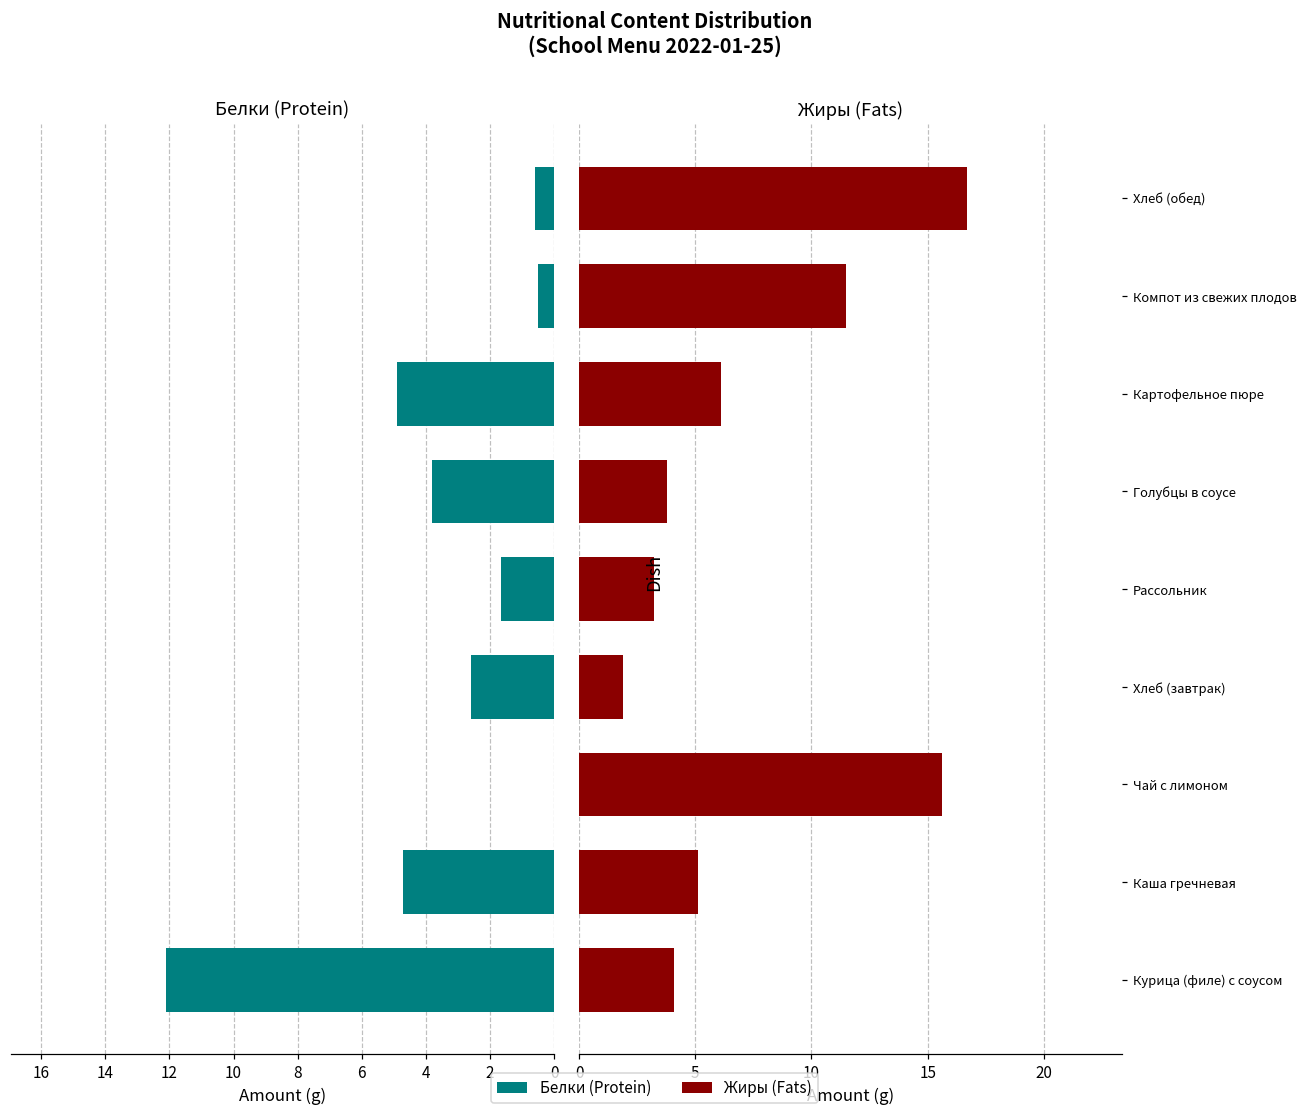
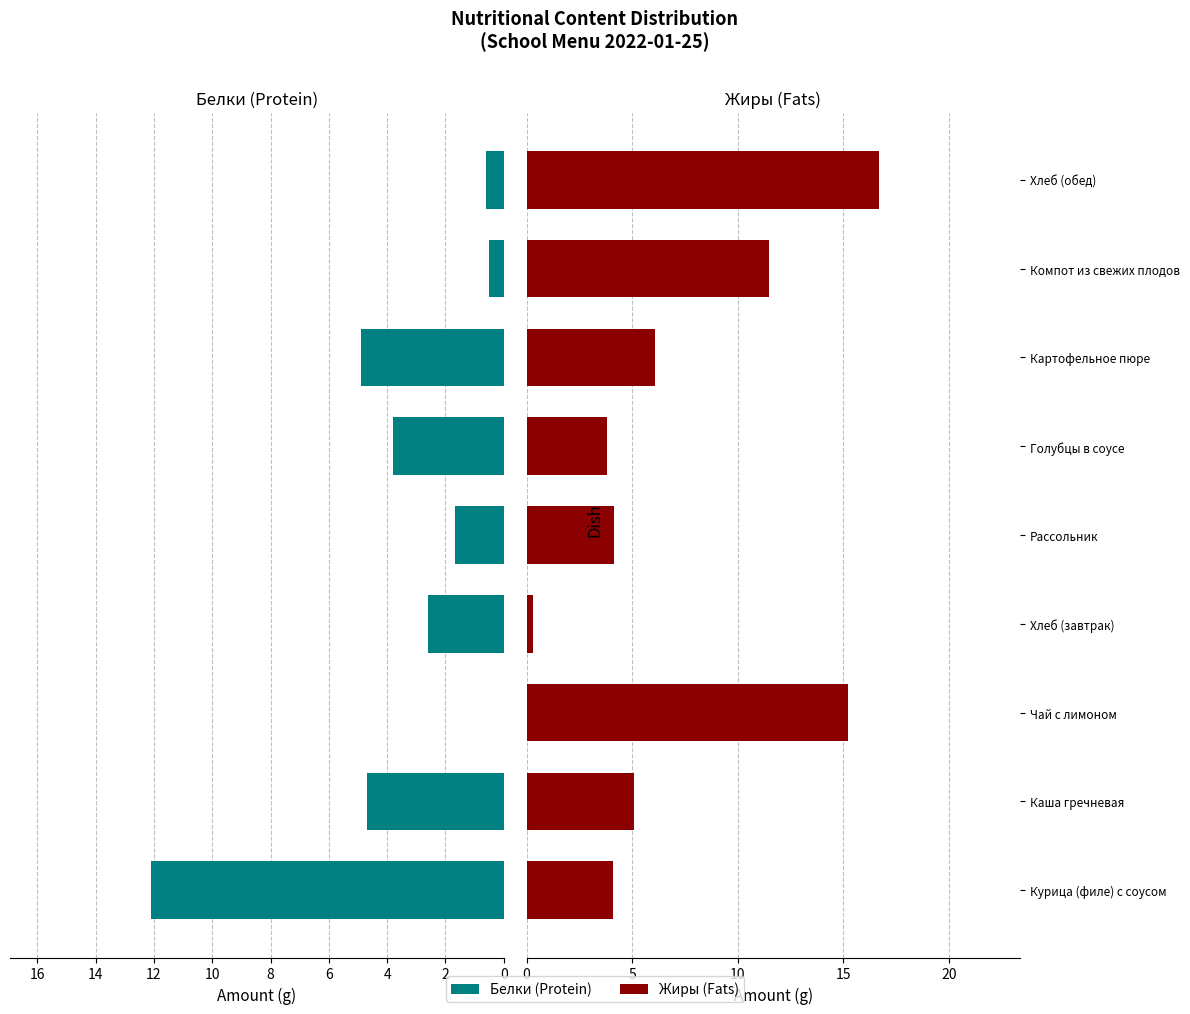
Жиры (Fats), Рассольник: 3.2 -> 4.1
Жиры (Fats), Хлеб (завтрак): 1.9 -> 0.3
Жиры (Fats), Чай с лимоном: 15.6 -> 15.2
